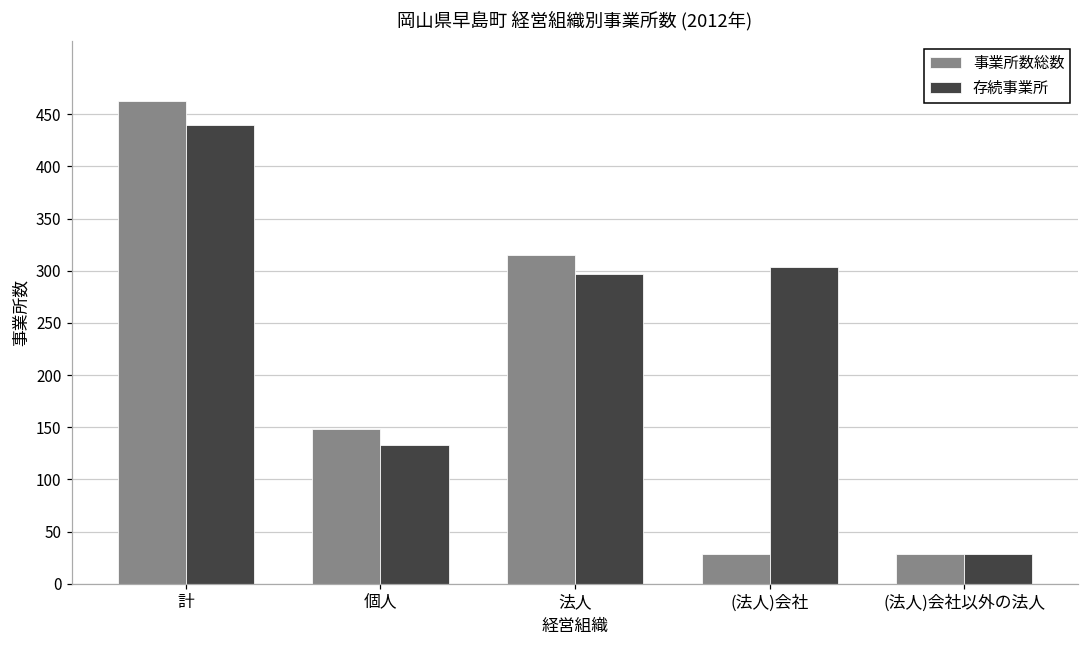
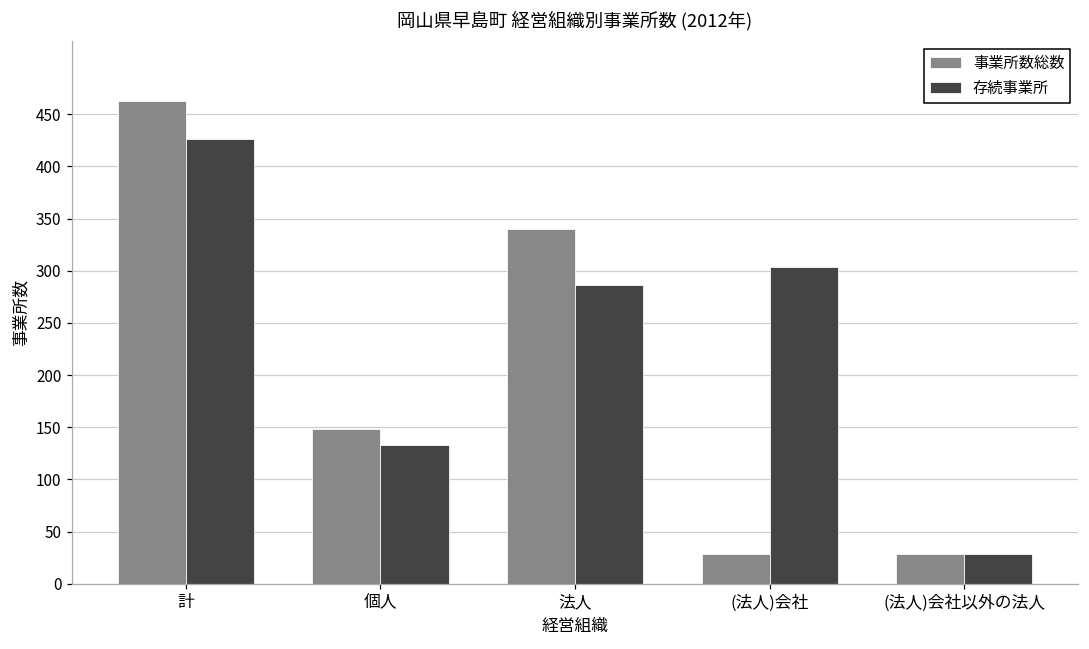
存続事業所, 計: 440 -> 430
事業所数総数, 法人: 320 -> 340
存続事業所, 法人: 300 -> 290
